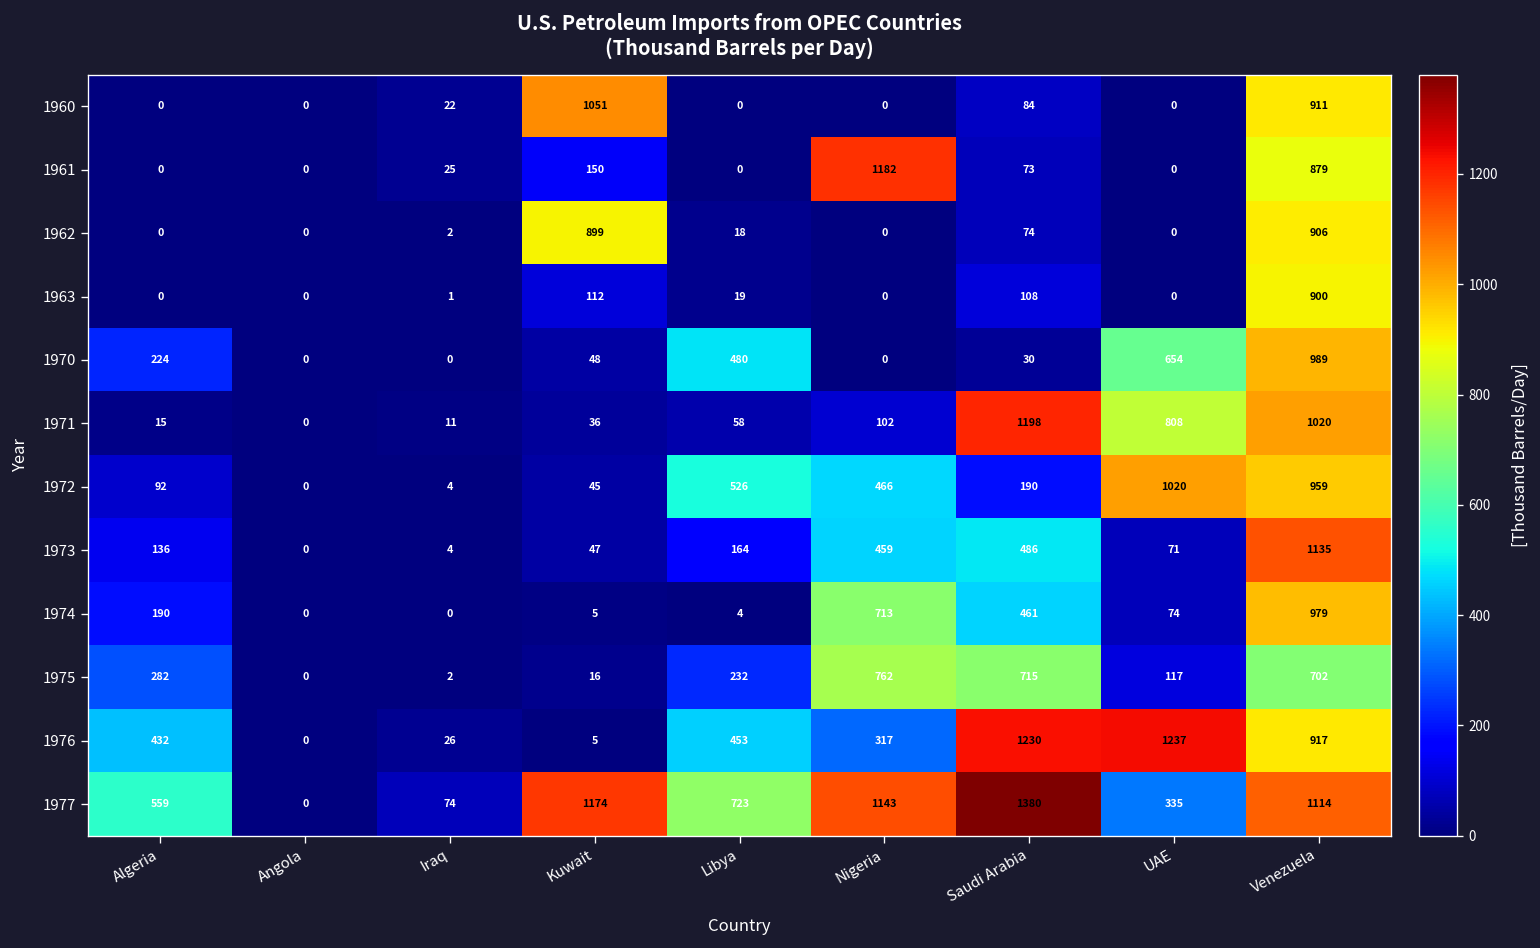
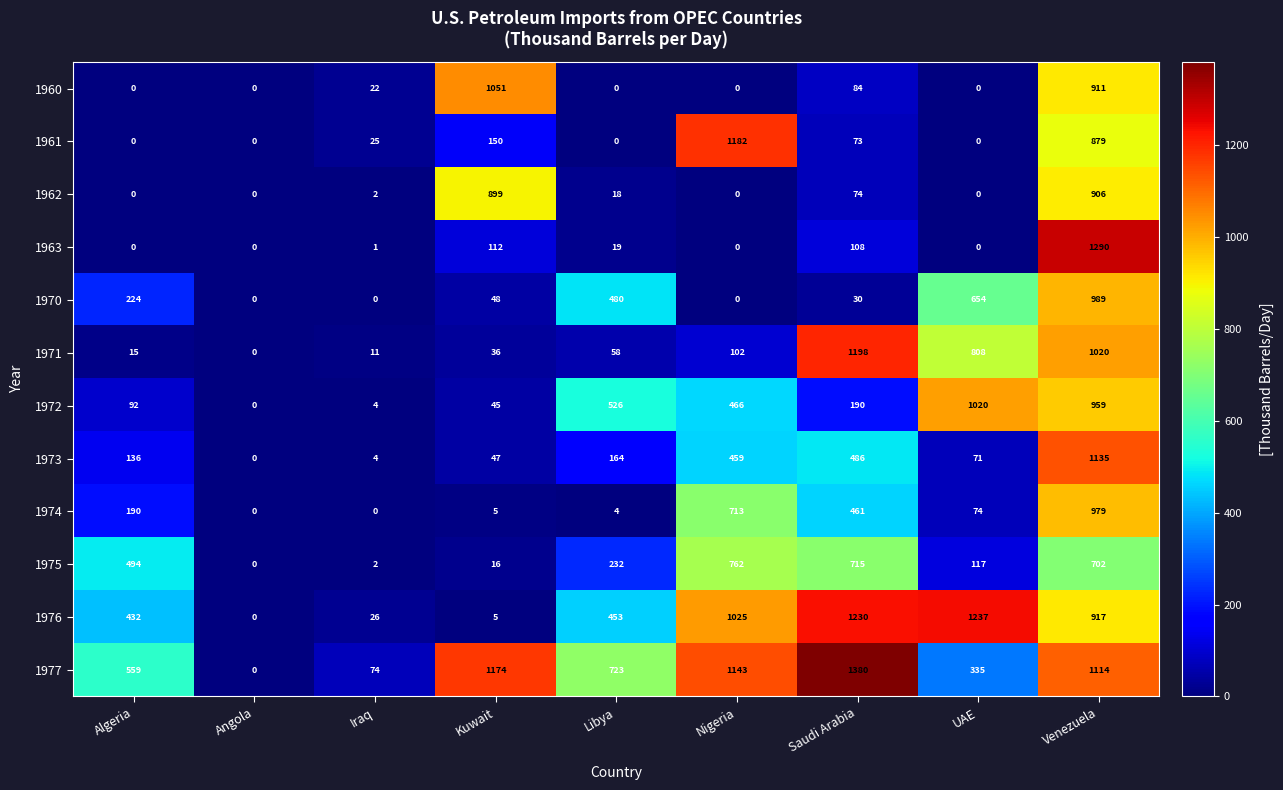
1963, Venezuela: 900 -> 1290
1975, Algeria: 282 -> 494
1976, Nigeria: 317 -> 1025
